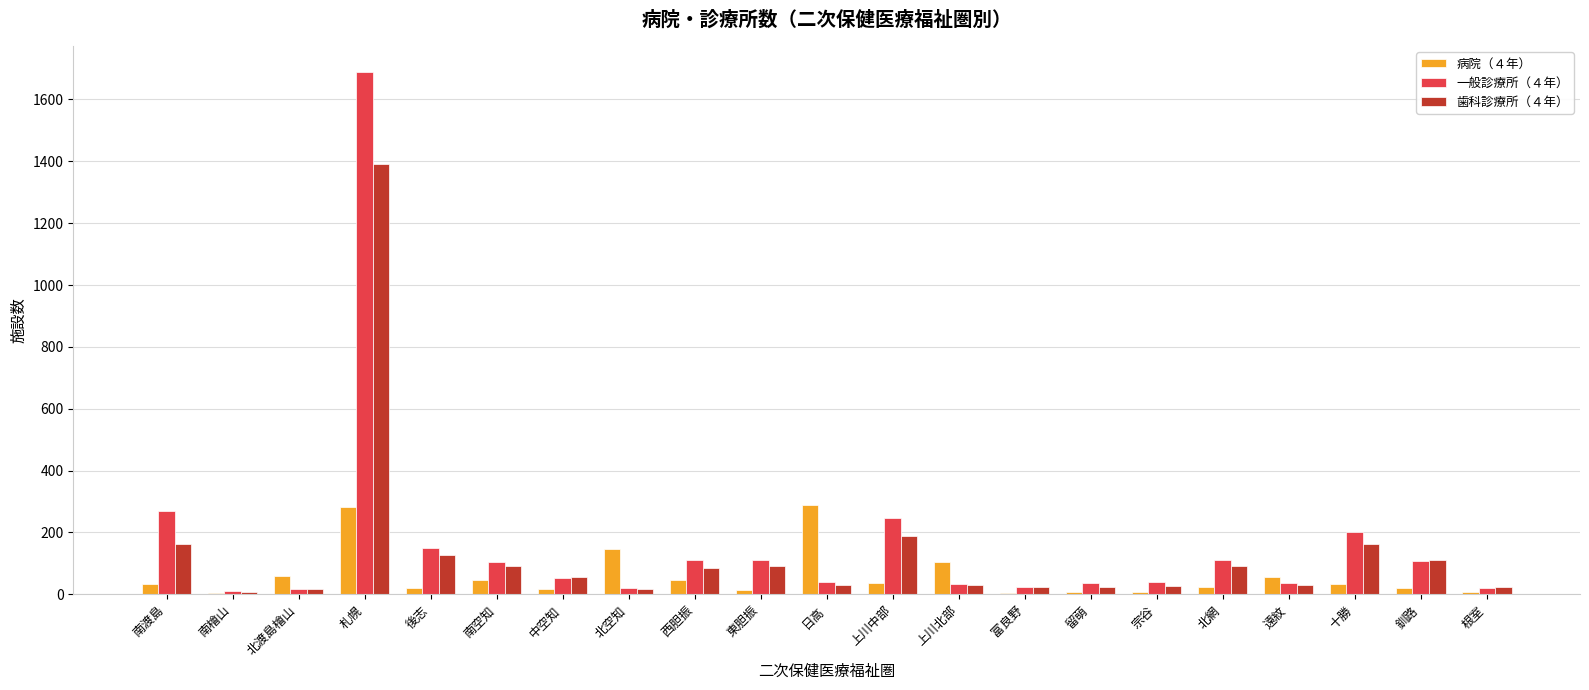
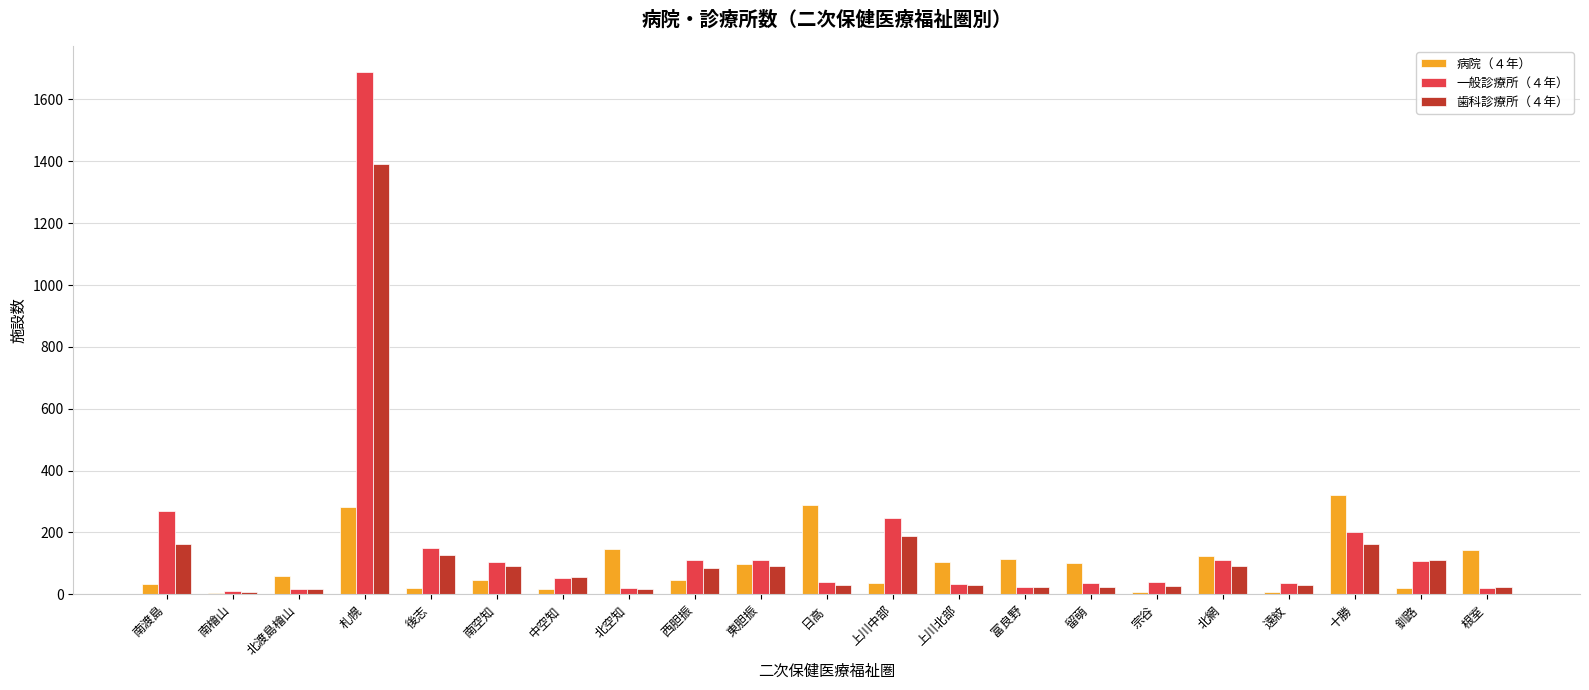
病院（４年）, 東胆振: 20 -> 100
病院（４年）, 富良野: 10 -> 110
病院（４年）, 留萌: 10 -> 100
病院（４年）, 北網: 30 -> 120
病院（４年）, 遠紋: 60 -> 10
病院（４年）, 十勝: 30 -> 320
病院（４年）, 根室: 10 -> 140
